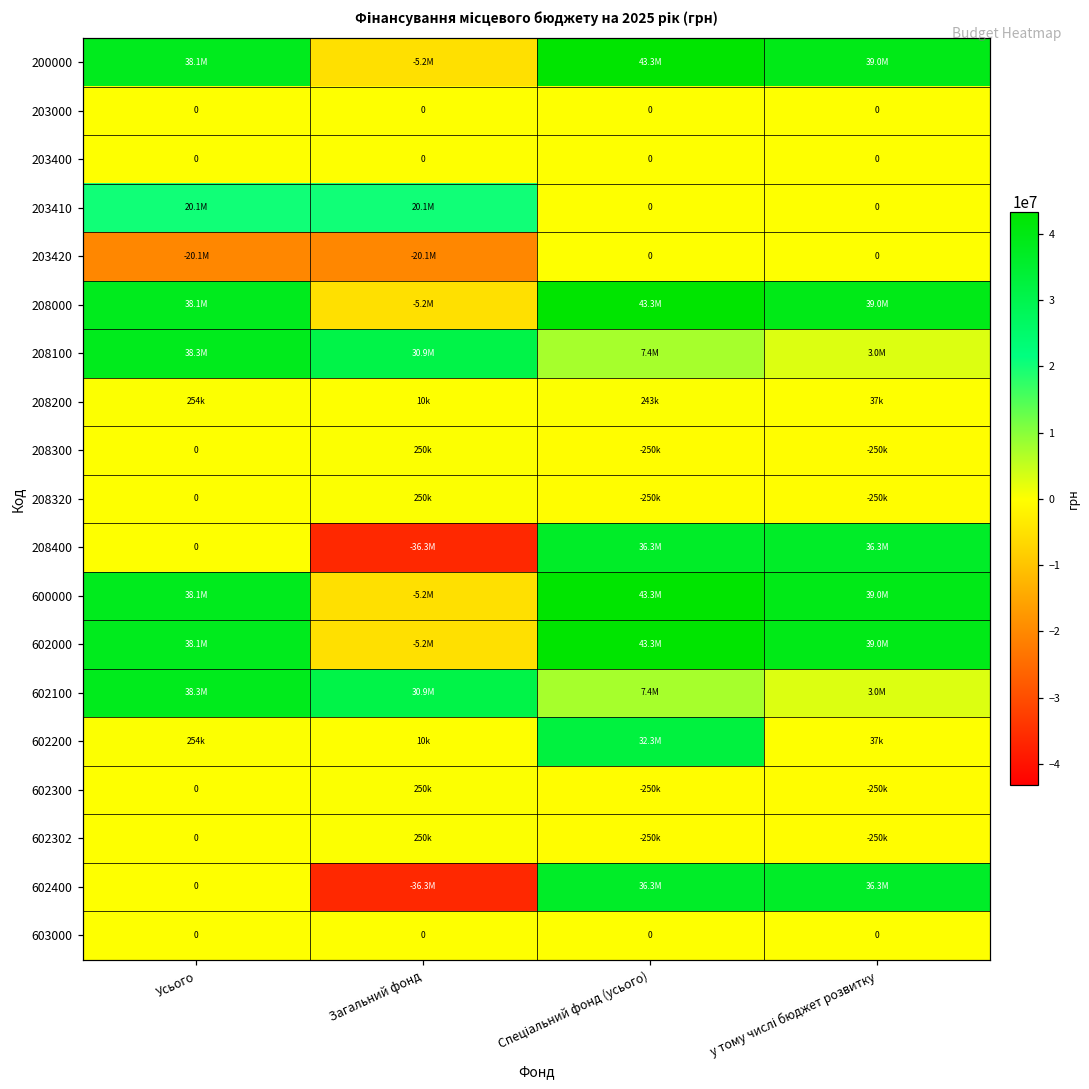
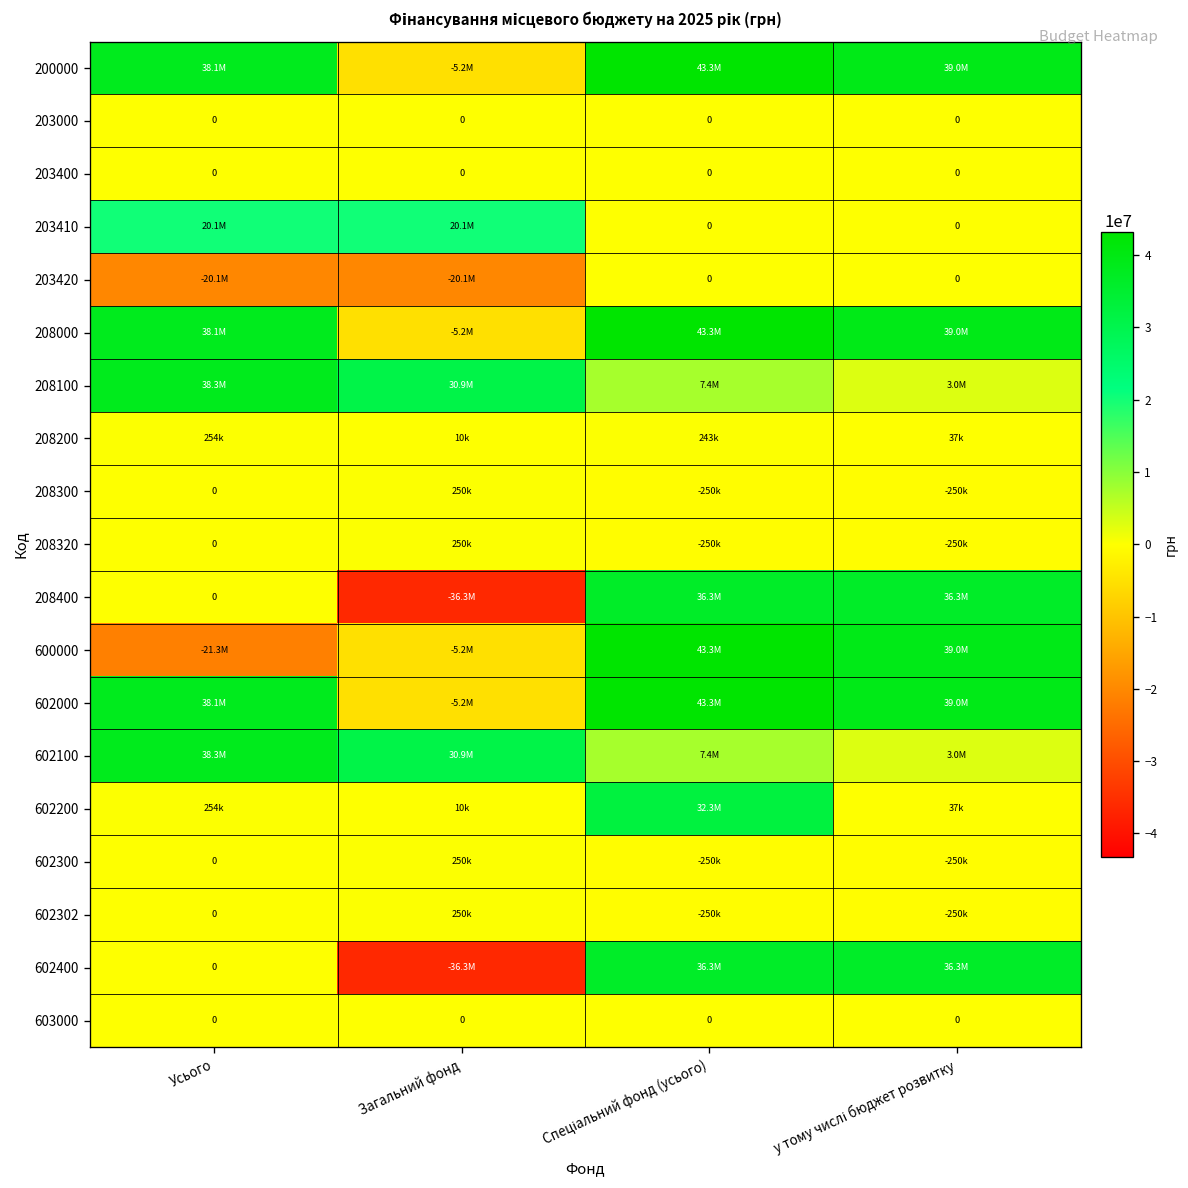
600000, Усього: 38.1M -> -21.3M
